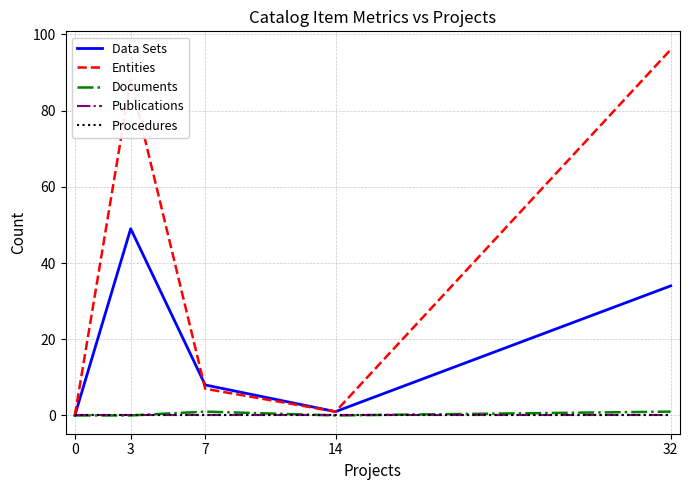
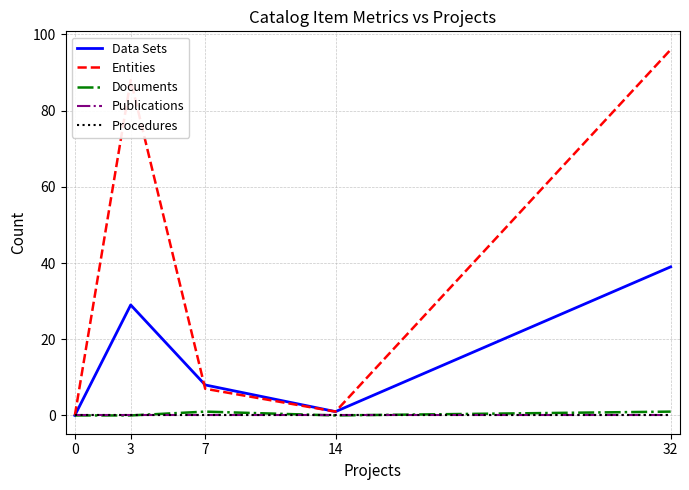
Data Sets, 3: 49 -> 29
Data Sets, 32: 34 -> 39
